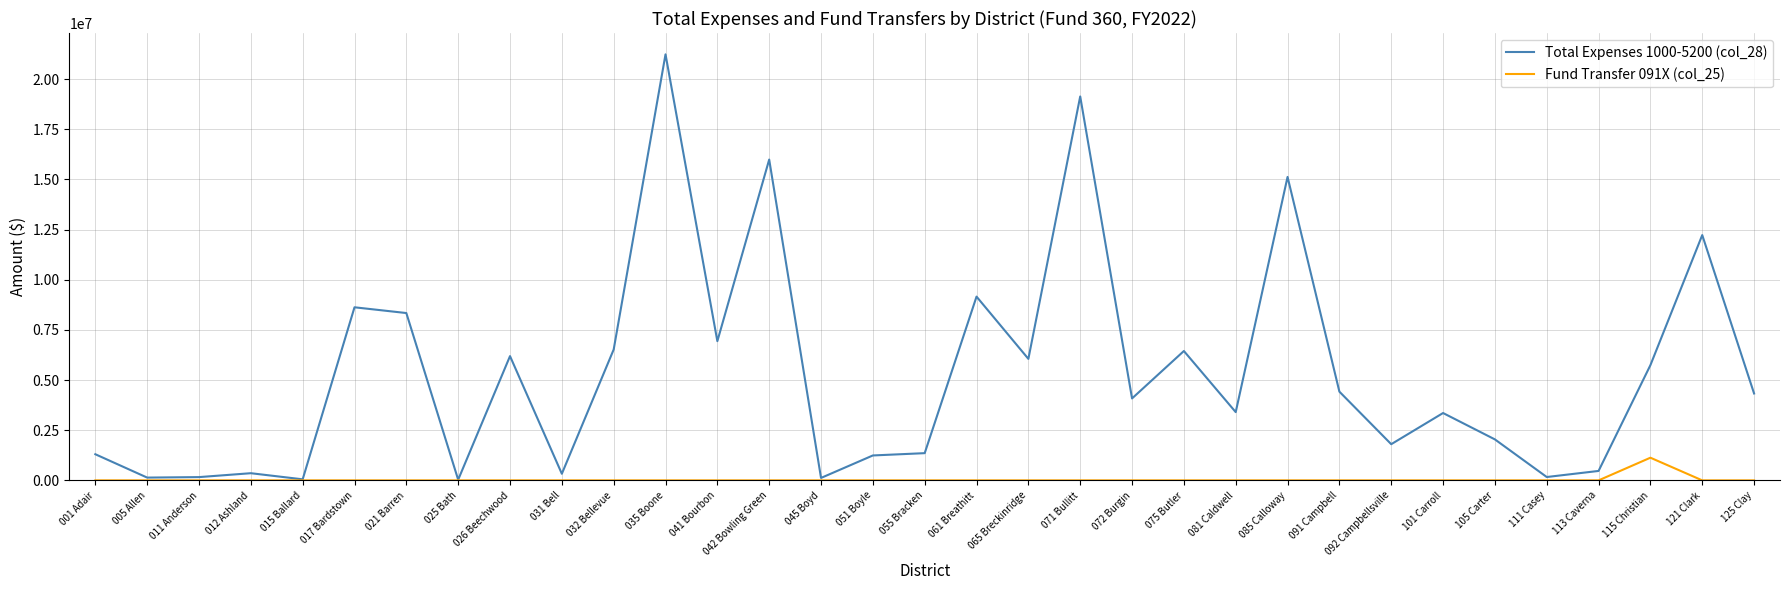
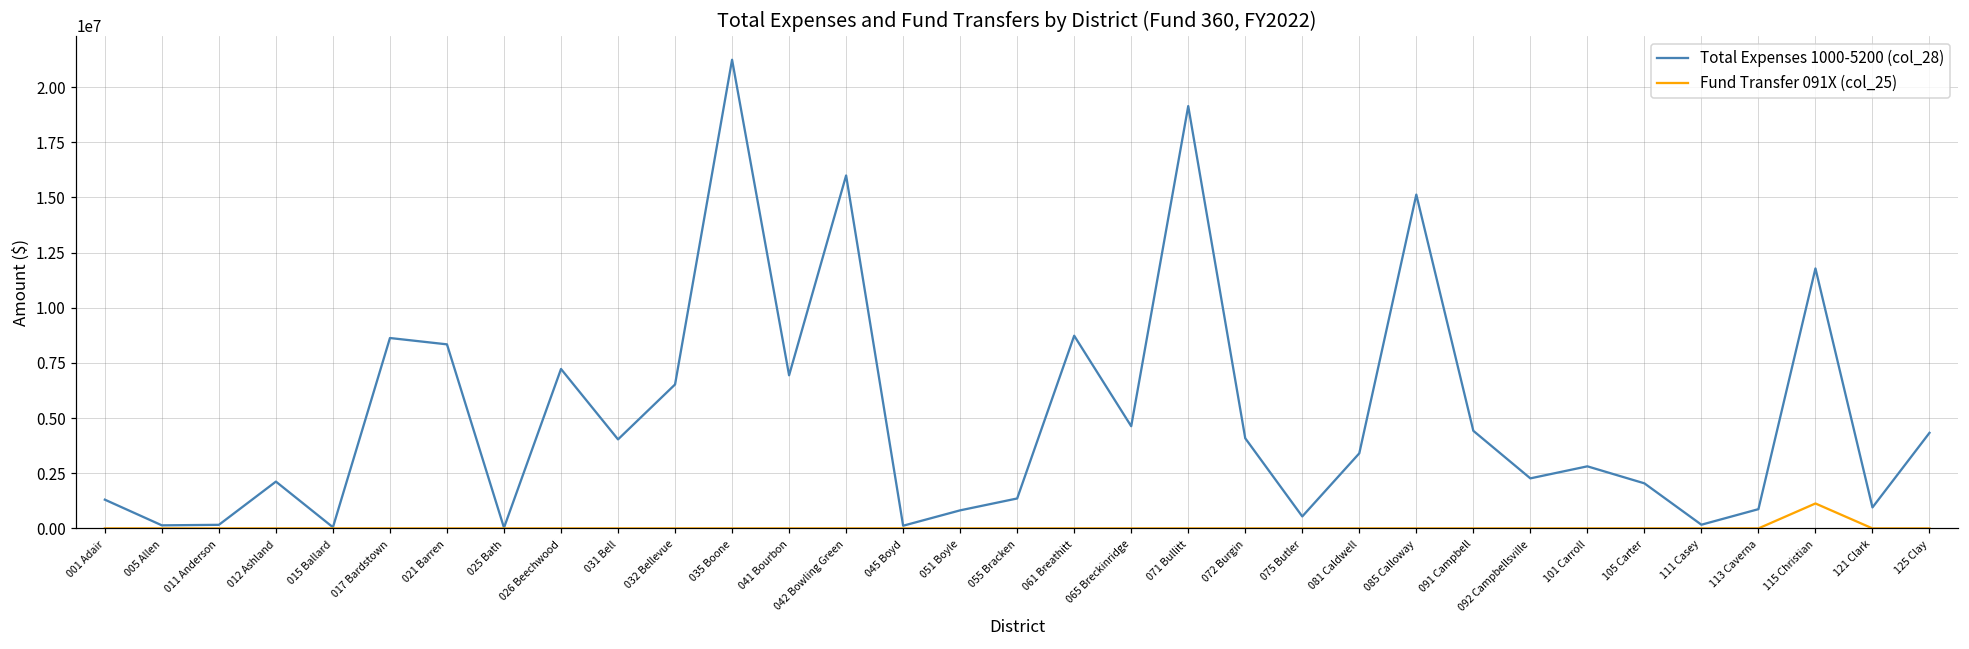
Total Expenses 1000-5200 (col_28), 012 Ashland: 400000 -> 2100000
Total Expenses 1000-5200 (col_28), 026 Beechwood: 6200000 -> 7200000
Total Expenses 1000-5200 (col_28), 031 Bell: 300000 -> 4000000
Total Expenses 1000-5200 (col_28), 051 Boyle: 1200000 -> 800000
Total Expenses 1000-5200 (col_28), 061 Breathitt: 9200000 -> 8700000
Total Expenses 1000-5200 (col_28), 065 Breckinridge: 6100000 -> 4600000
Total Expenses 1000-5200 (col_28), 075 Butler: 6400000 -> 500000
Total Expenses 1000-5200 (col_28), 092 Campbellsville: 1800000 -> 2300000
Total Expenses 1000-5200 (col_28), 101 Carroll: 3400000 -> 2800000
Total Expenses 1000-5200 (col_28), 113 Caverna: 500000 -> 900000
Total Expenses 1000-5200 (col_28), 115 Christian: 5700000 -> 11800000
Total Expenses 1000-5200 (col_28), 121 Clark: 12200000 -> 1000000
